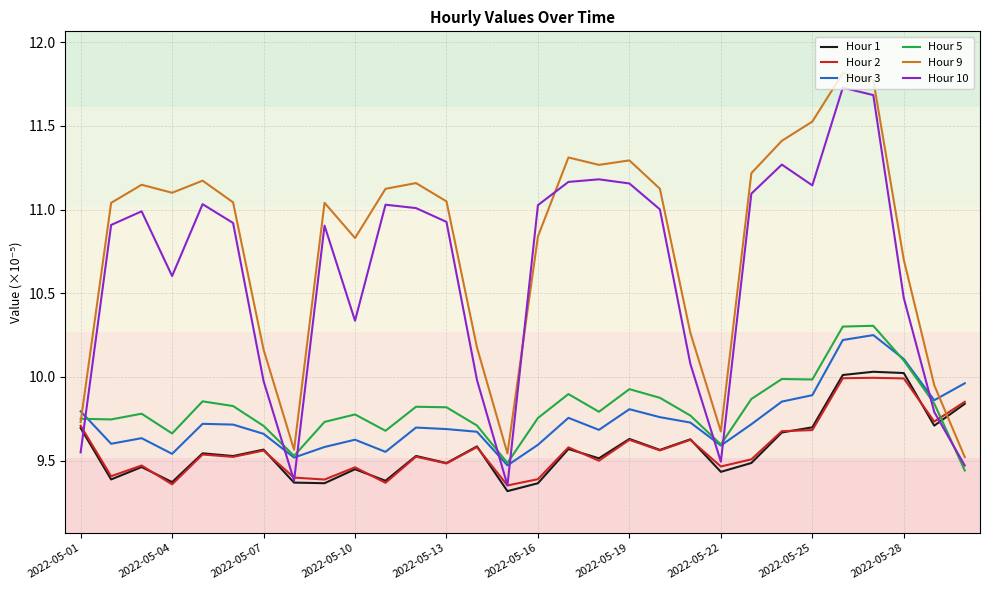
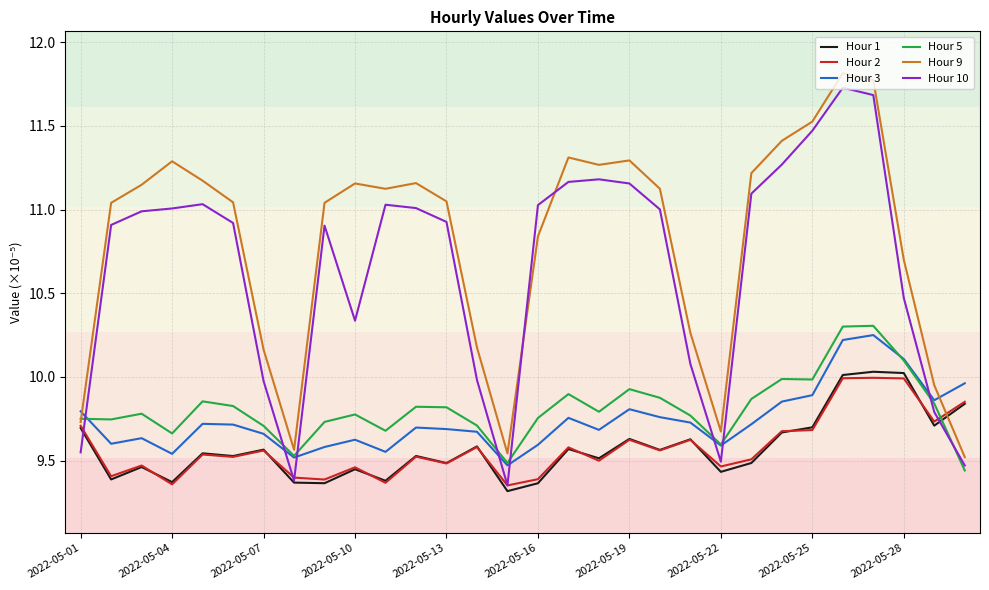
Hour 9, 2022-05-04: 11.10 -> 11.29
Hour 10, 2022-05-04: 10.60 -> 11.01
Hour 9, 2022-05-10: 10.83 -> 11.16
Hour 10, 2022-05-25: 11.15 -> 11.47
